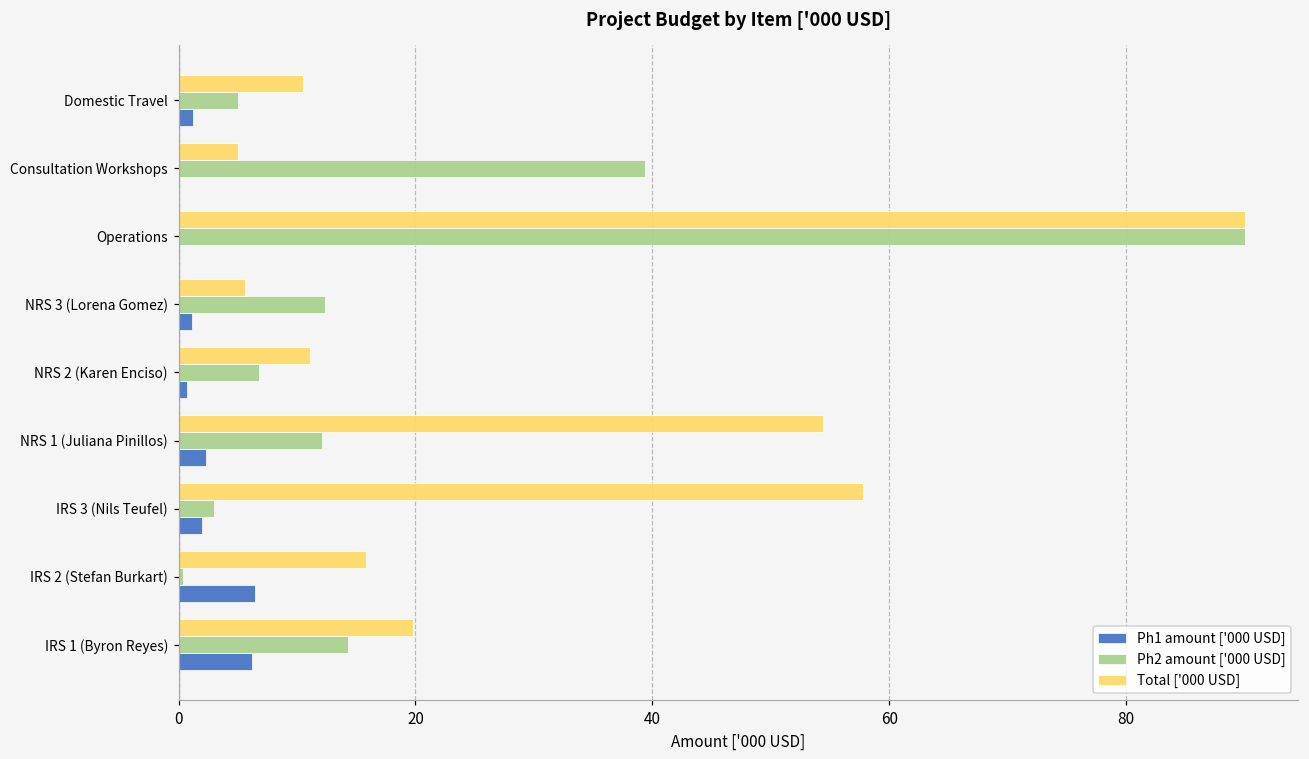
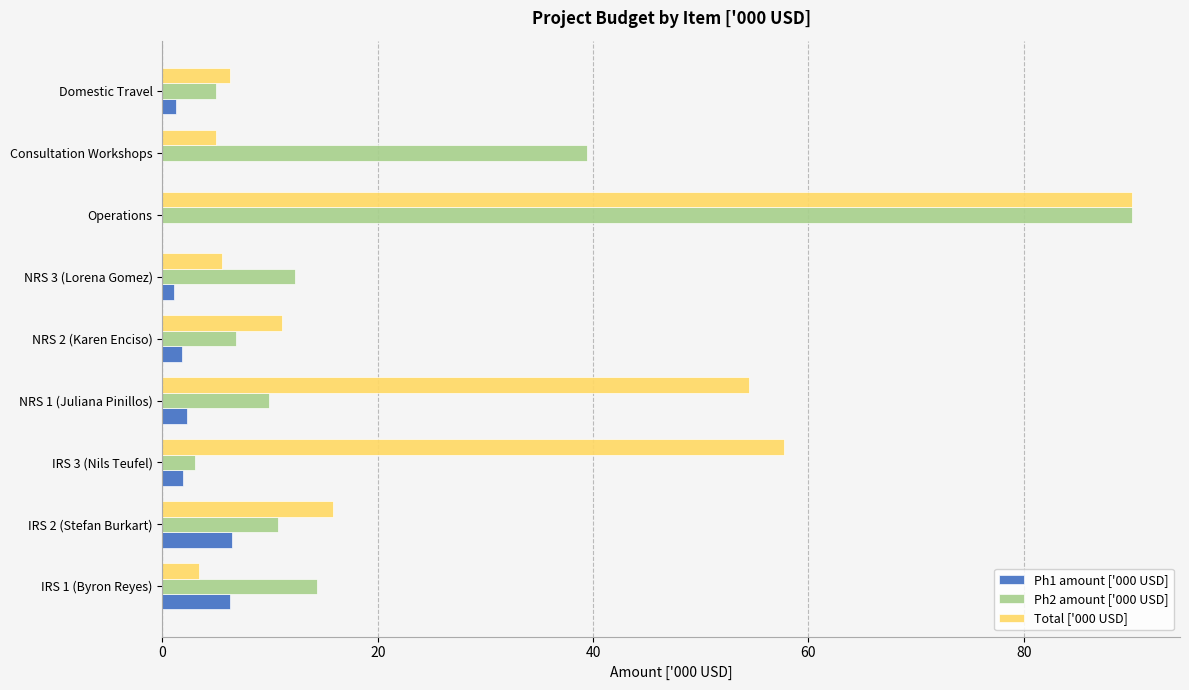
Total ['000 USD], Domestic Travel: 10.5 -> 6.3
Ph1 amount ['000 USD], NRS 2 (Karen Enciso): 0.7 -> 1.8
Ph2 amount ['000 USD], NRS 1 (Juliana Pinillos): 12.1 -> 9.9
Ph2 amount ['000 USD], IRS 2 (Stefan Burkart): 0.4 -> 10.7
Total ['000 USD], IRS 1 (Byron Reyes): 19.8 -> 3.4
